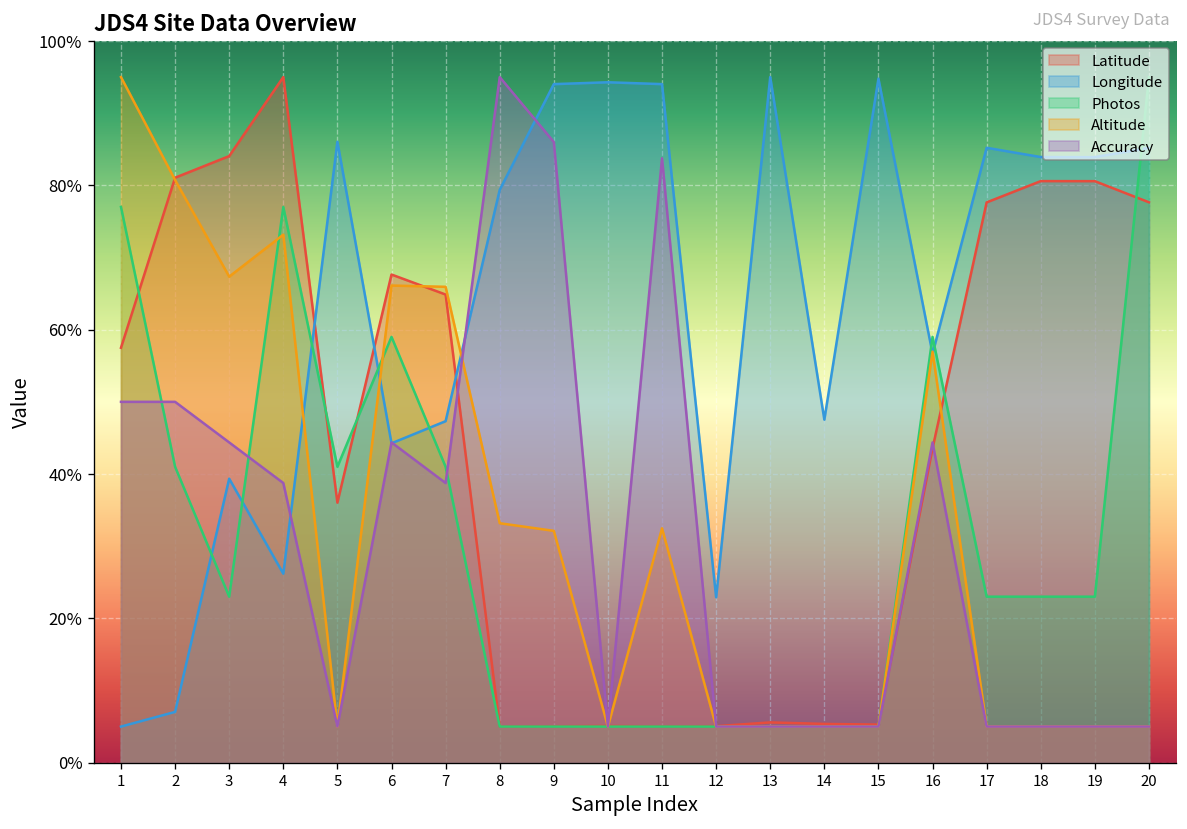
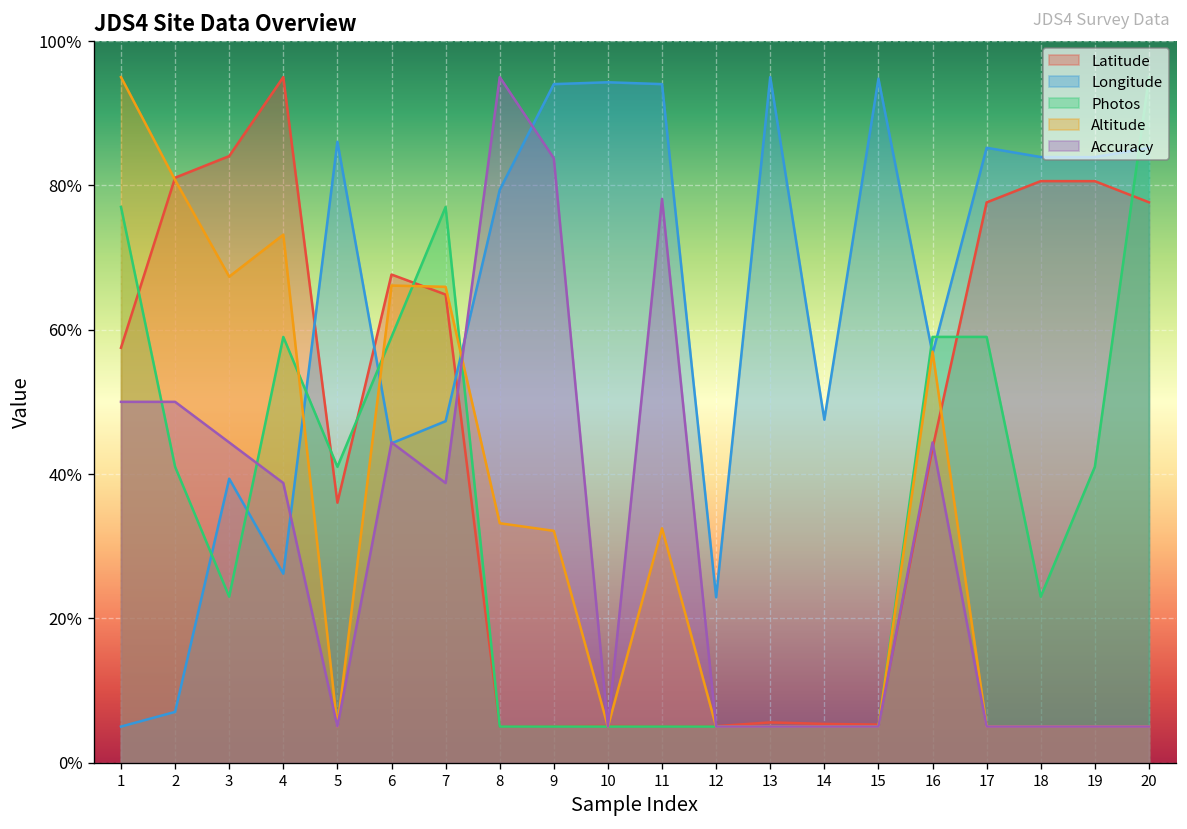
Photos, 4: 77% -> 59%
Photos, 7: 41% -> 77%
Accuracy, 9: 86% -> 84%
Accuracy, 11: 84% -> 78%
Photos, 17: 23% -> 59%
Photos, 19: 23% -> 41%
